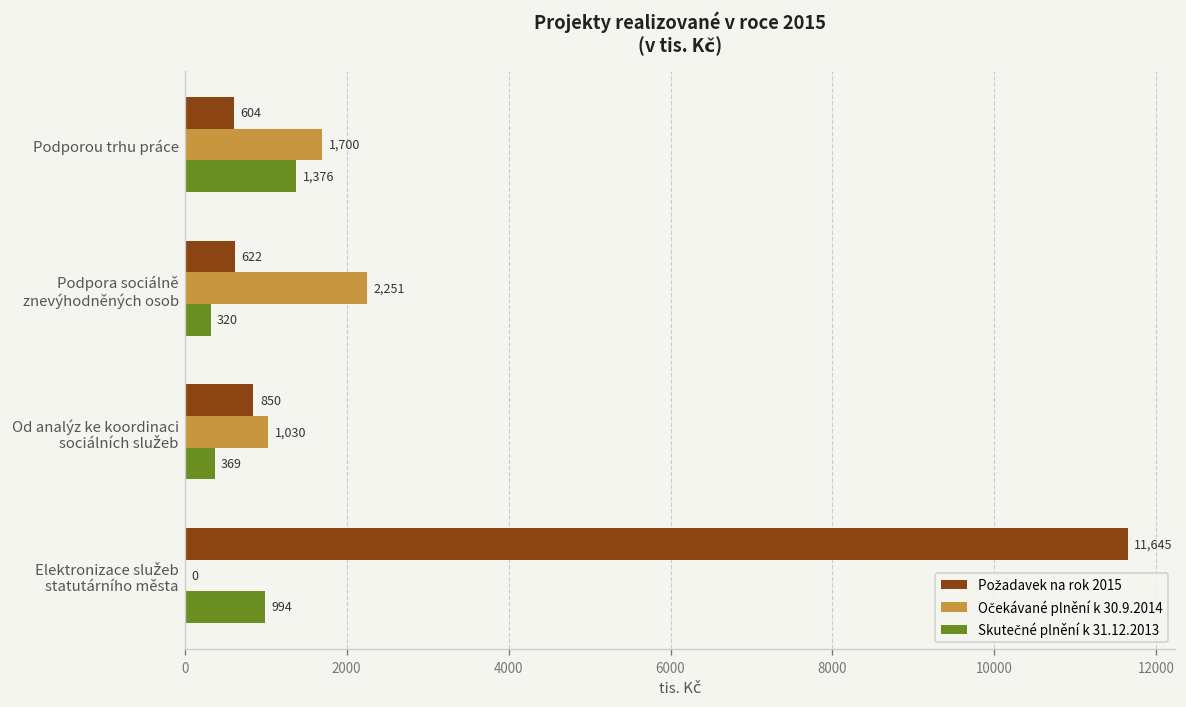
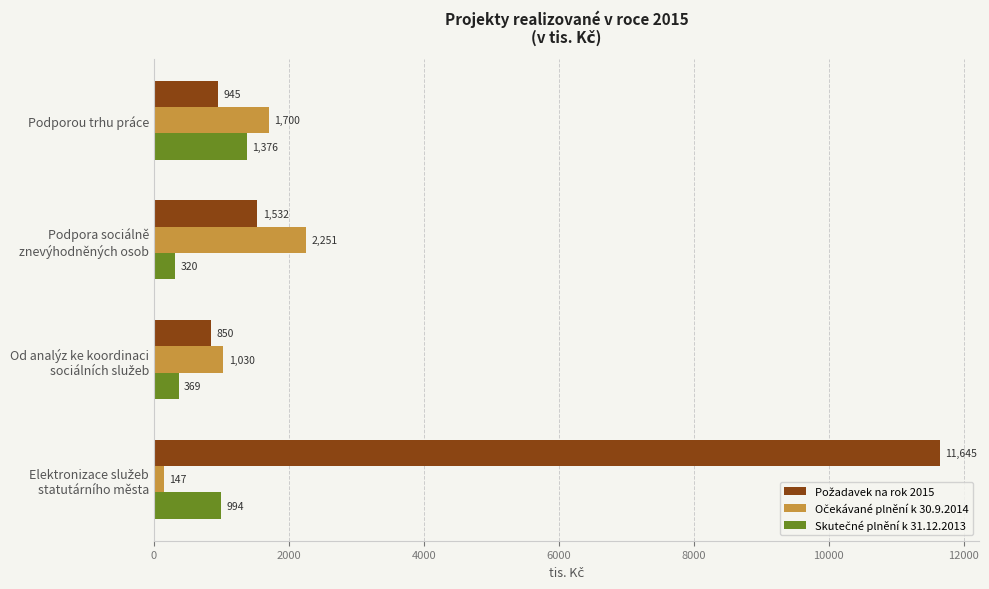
Požadavek na rok 2015, Podporou trhu práce: 604 -> 945
Požadavek na rok 2015, Podpora sociálně znevýhodněných osob: 622 -> 1,532
Očekávané plnění k 30.9.2014, Elektronizace služeb statutárního města: 0 -> 147
